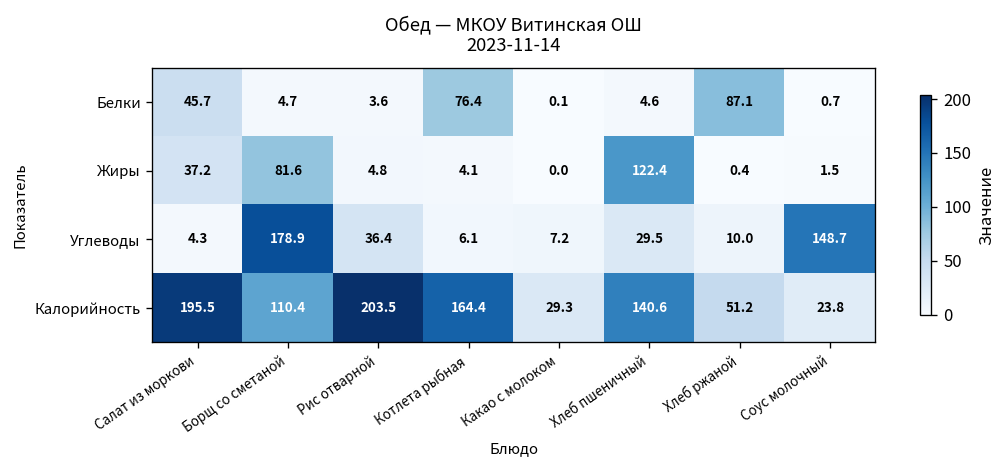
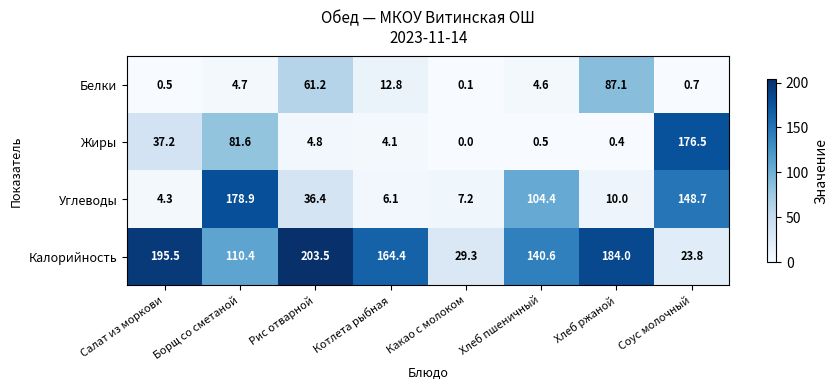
Белки, Салат из моркови: 45.7 -> 0.5
Белки, Рис отварной: 3.6 -> 61.2
Белки, Котлета рыбная: 76.4 -> 12.8
Жиры, Хлеб пшеничный: 122.4 -> 0.5
Жиры, Соус молочный: 1.5 -> 176.5
Углеводы, Хлеб пшеничный: 29.5 -> 104.4
Калорийность, Хлеб ржаной: 51.2 -> 184.0
